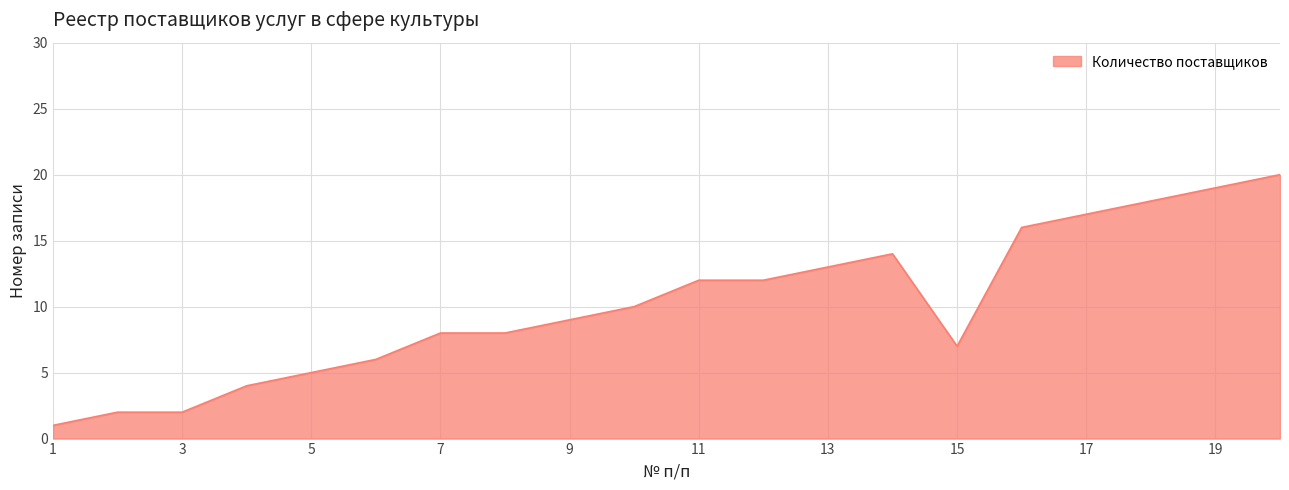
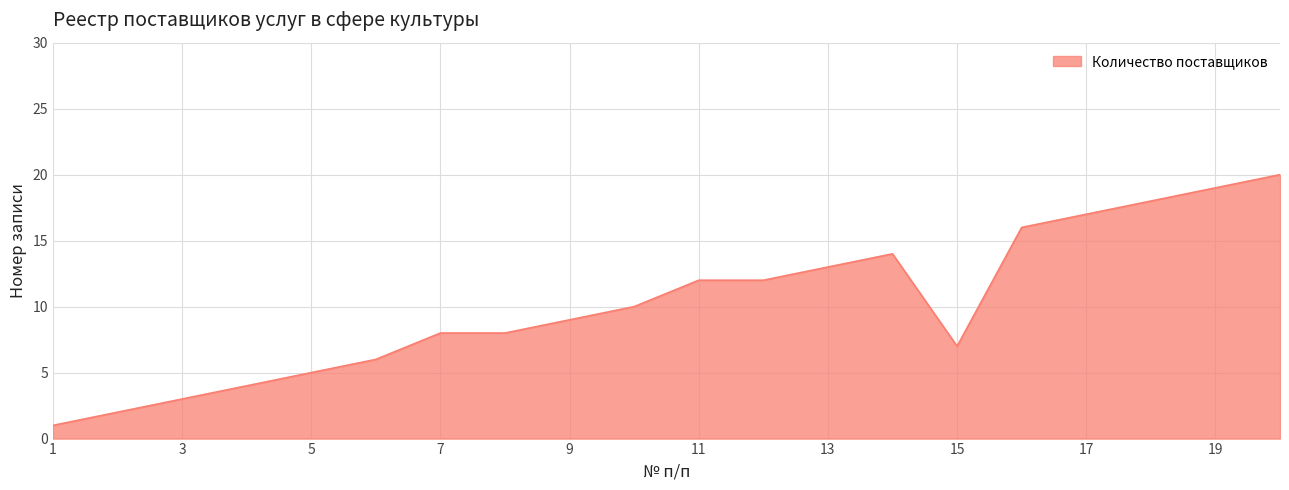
3: 2 -> 3
